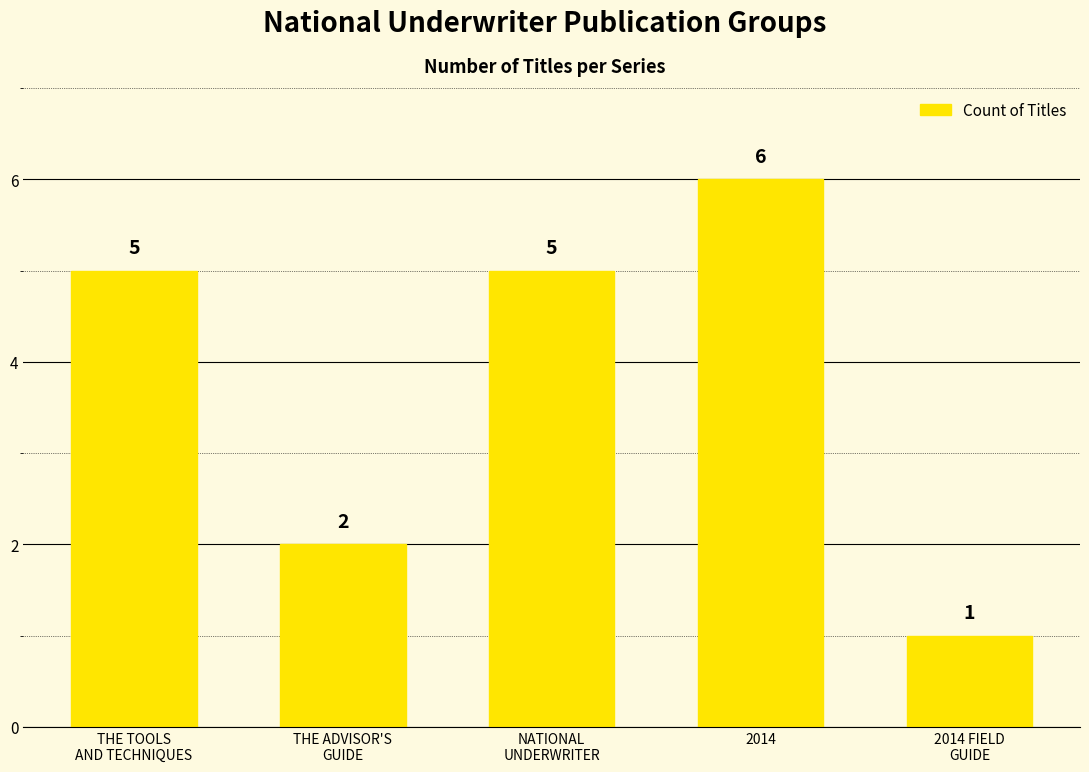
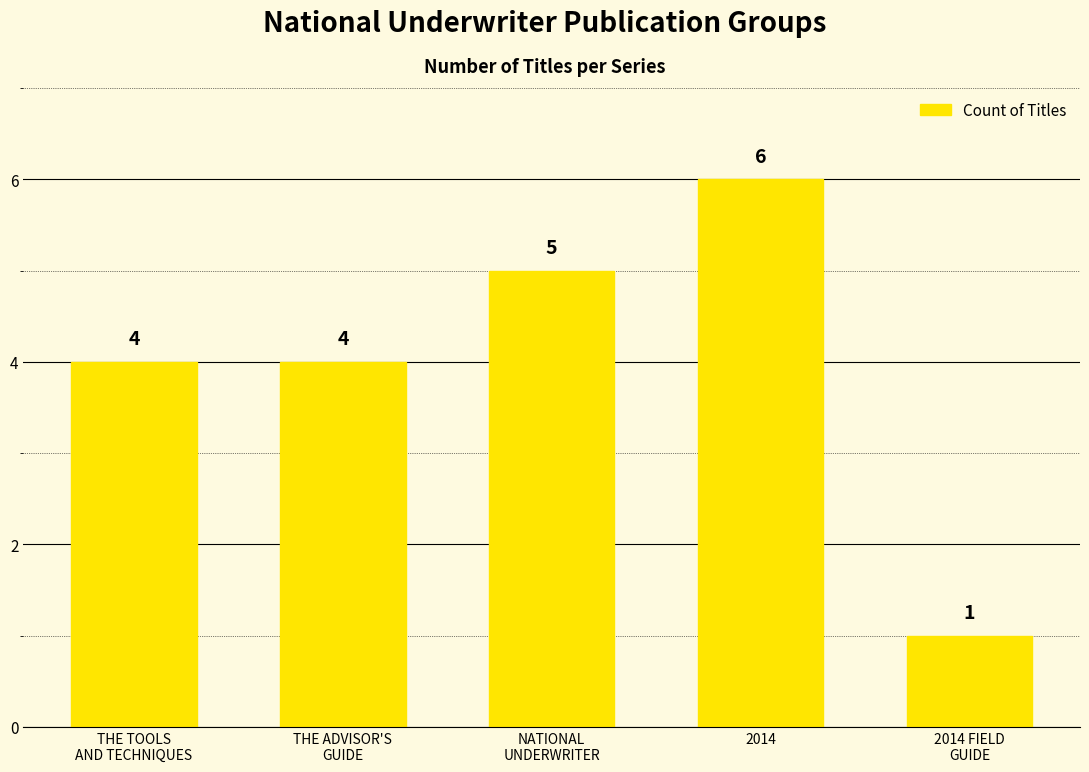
THE TOOLS AND TECHNIQUES: 5 -> 4
THE ADVISOR'S GUIDE: 2 -> 4
